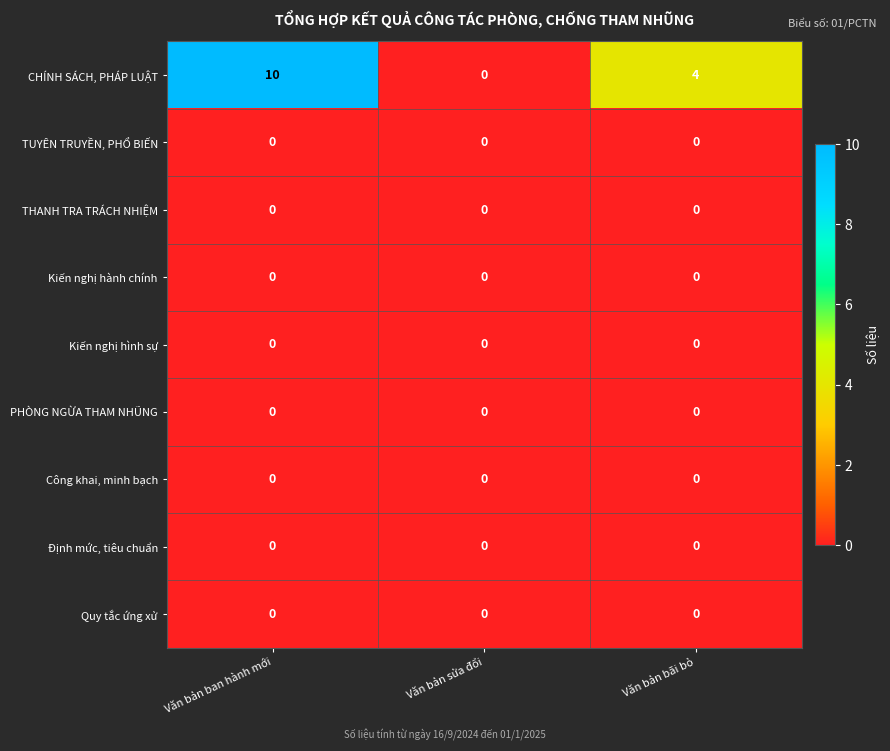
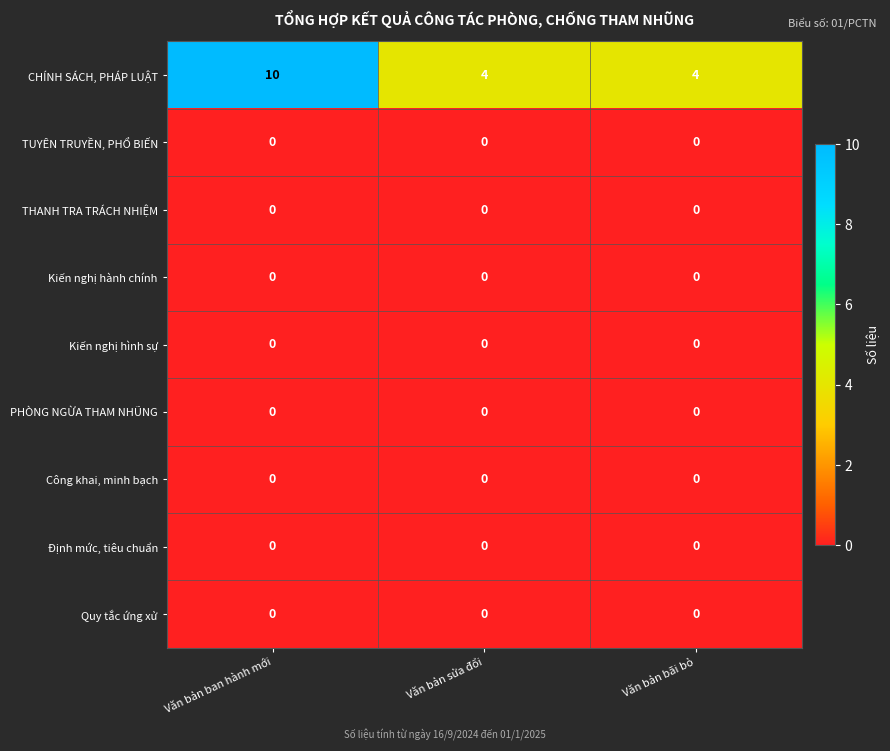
CHÍNH SÁCH, PHÁP LUẬT, Văn bản sửa đổi: 0 -> 4
